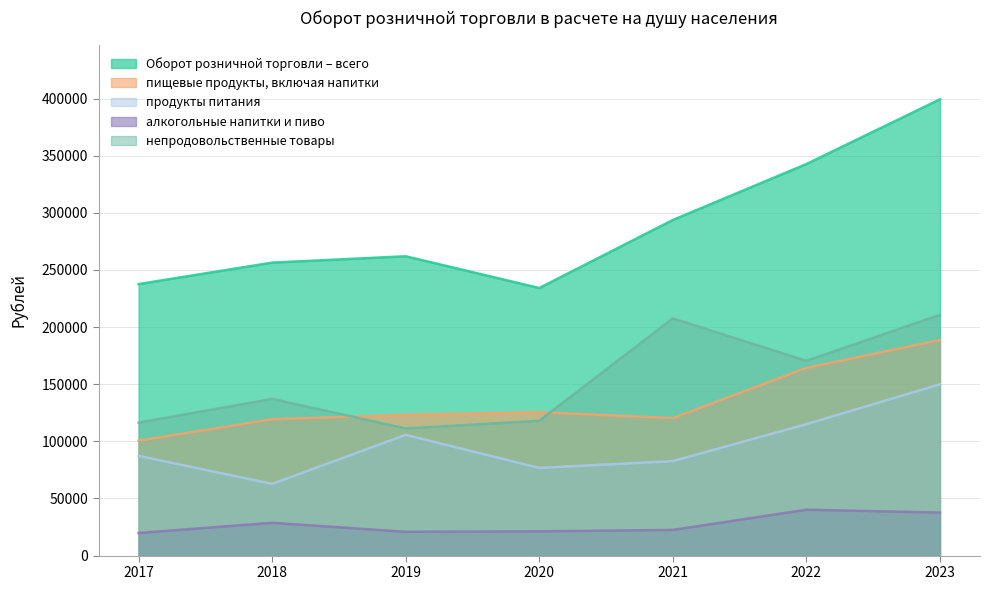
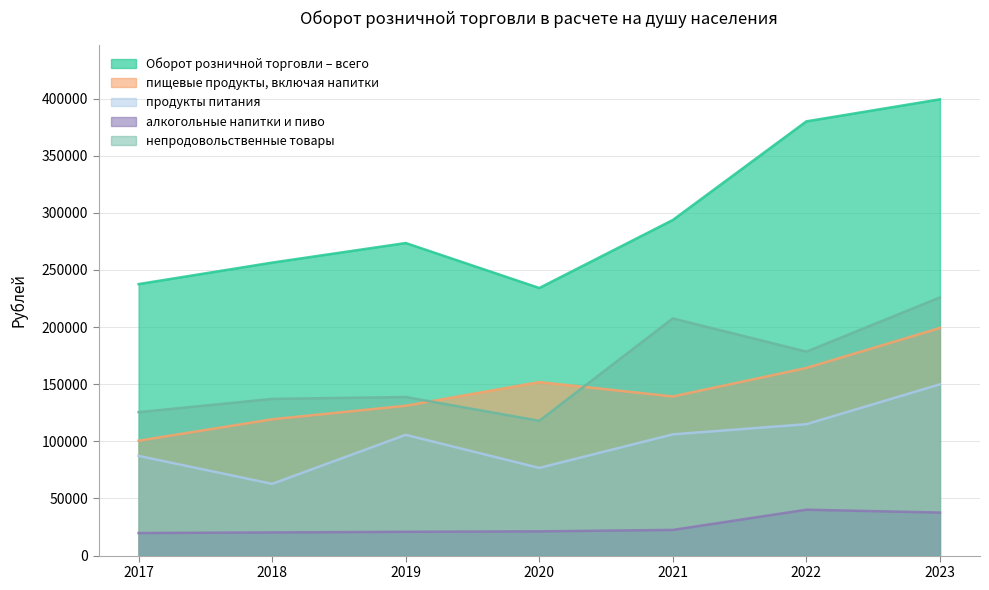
непродовольственные товары, 2017: 116000 -> 126000
алкогольные напитки и пиво, 2018: 29000 -> 20000
Оборот розничной торговли – всего, 2019: 262000 -> 274000
пищевые продукты, включая напитки, 2019: 123000 -> 131000
непродовольственные товары, 2019: 111000 -> 139000
пищевые продукты, включая напитки, 2020: 126000 -> 152000
пищевые продукты, включая напитки, 2021: 120000 -> 139000
продукты питания, 2021: 83000 -> 106000
Оборот розничной торговли – всего, 2022: 343000 -> 380000
непродовольственные товары, 2022: 170000 -> 178000
пищевые продукты, включая напитки, 2023: 189000 -> 199000
непродовольственные товары, 2023: 211000 -> 226000
